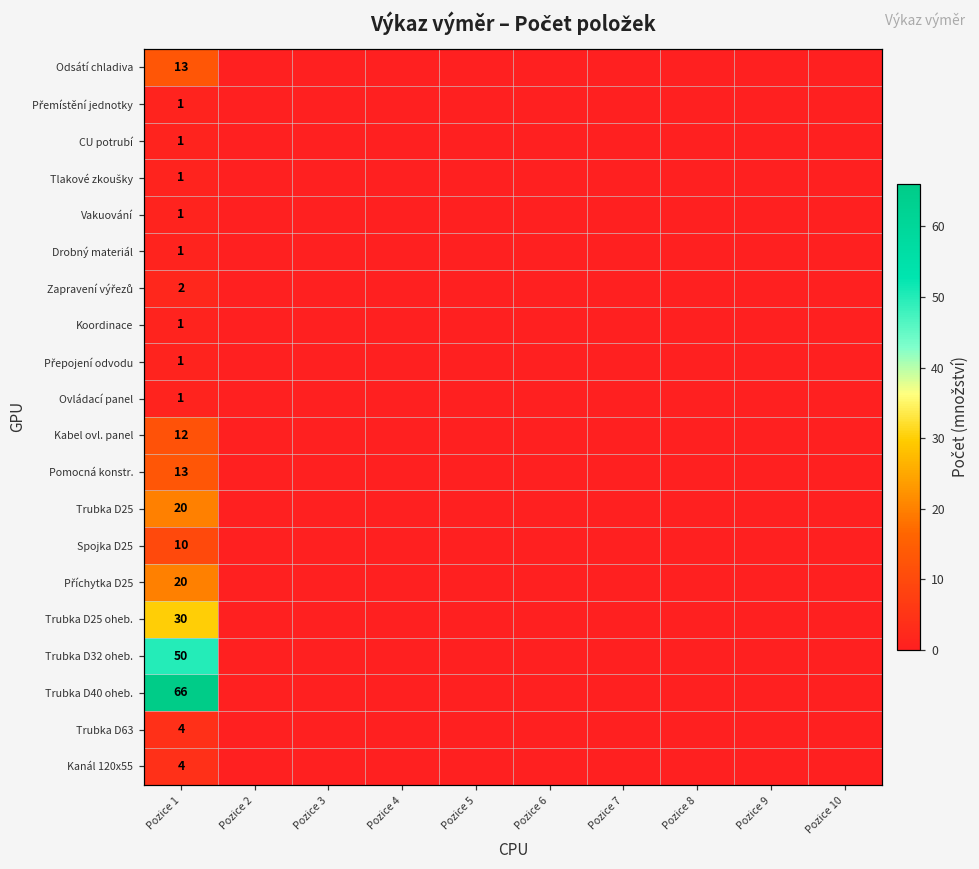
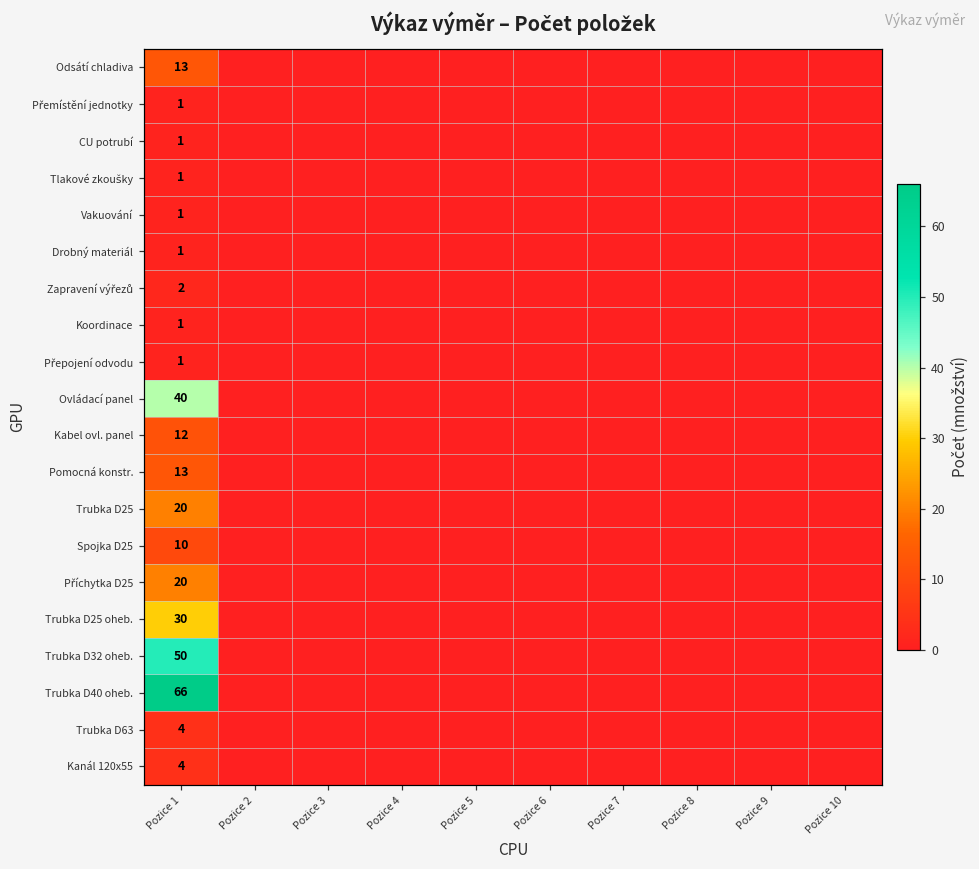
Ovládací panel, Pozice 1: 1 -> 40
